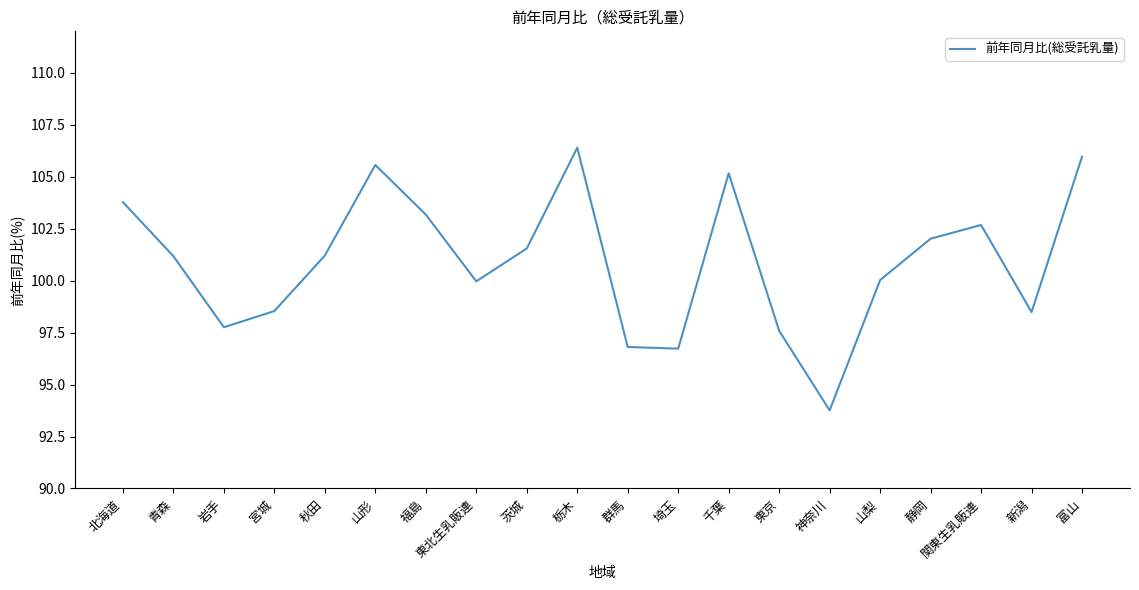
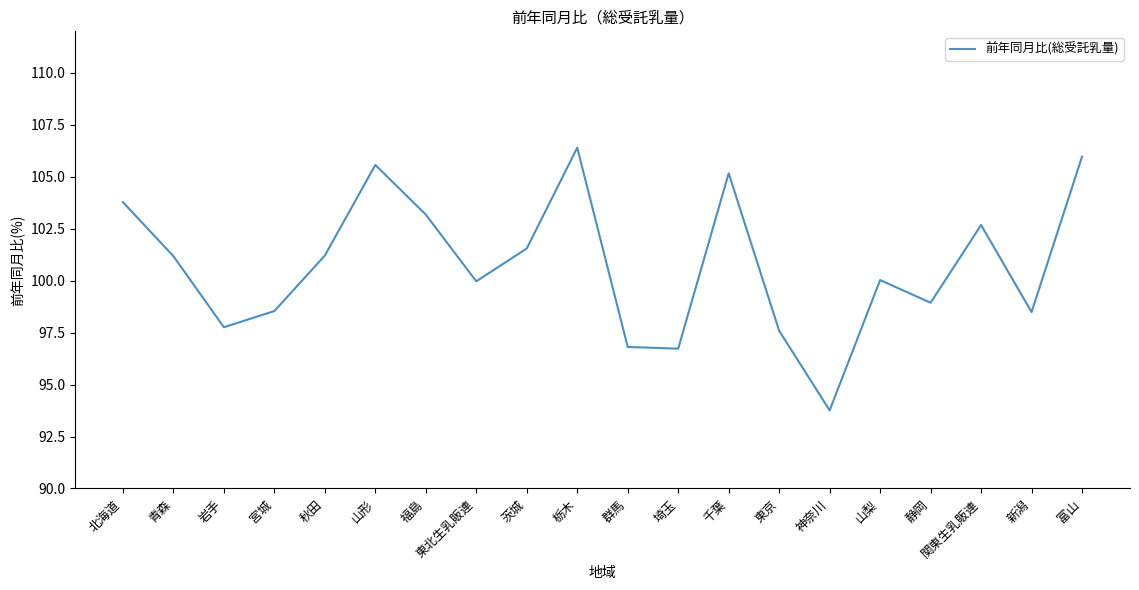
静岡: 102.0 -> 98.9
